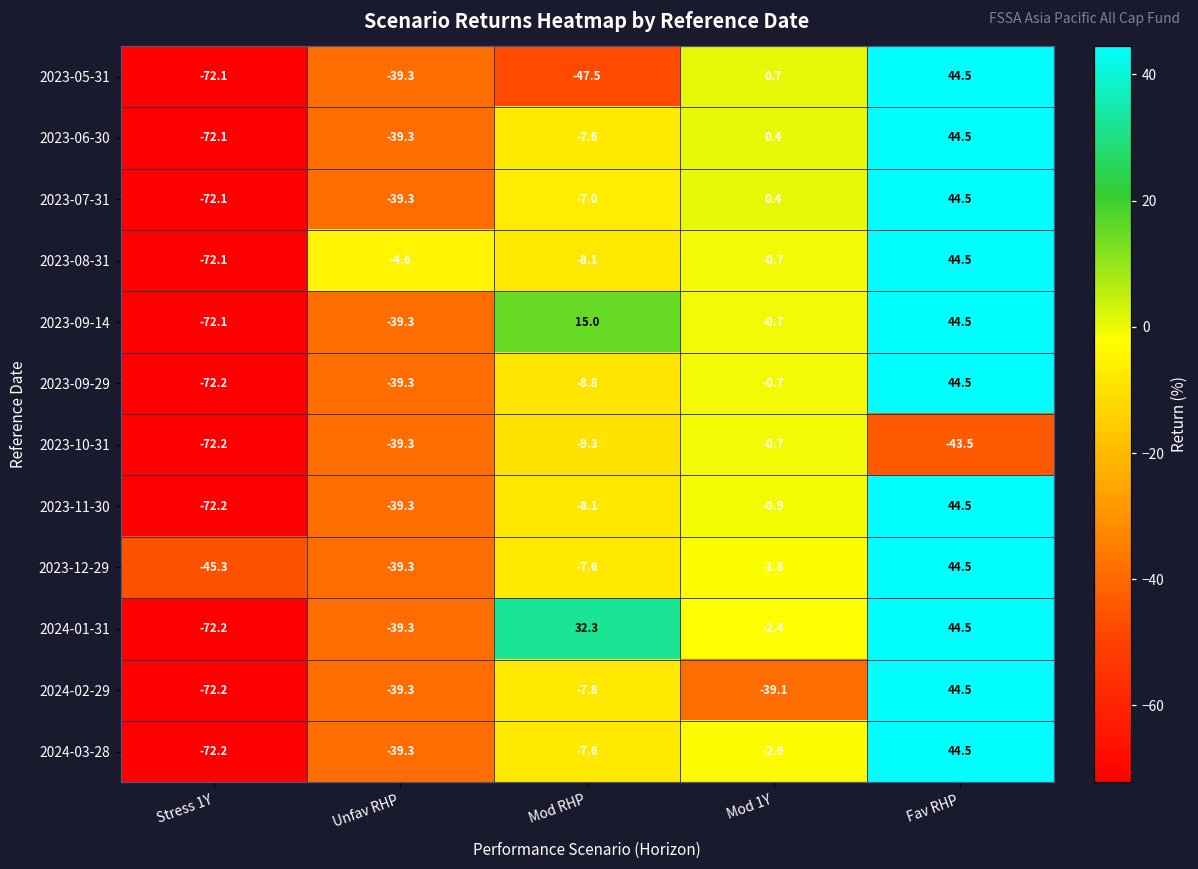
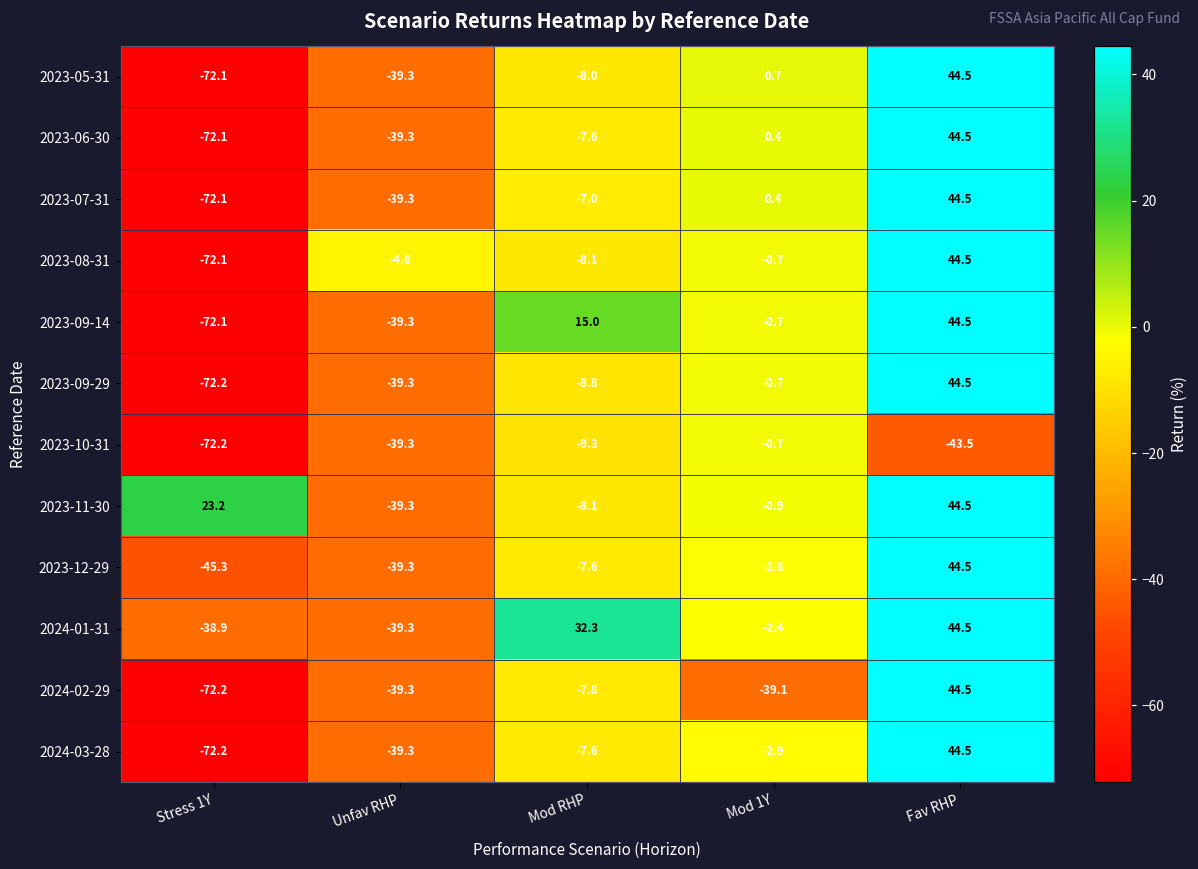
2023-05-31, Mod RHP: -47.5 -> -8.0
2023-11-30, Stress 1Y: -72.2 -> 23.2
2024-01-31, Stress 1Y: -72.2 -> -38.9
